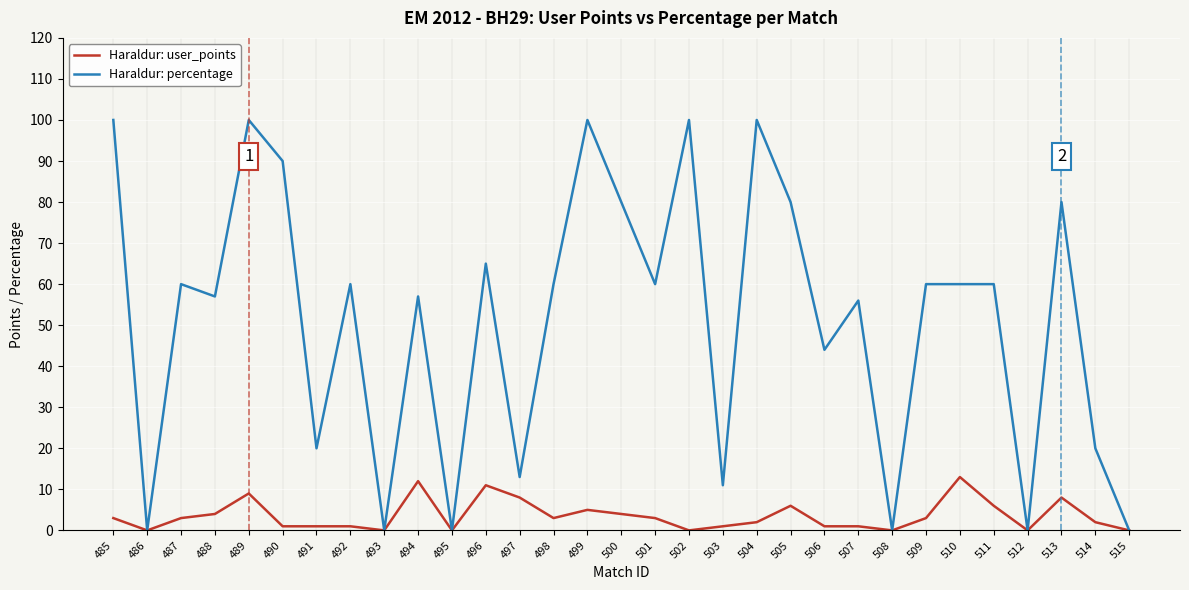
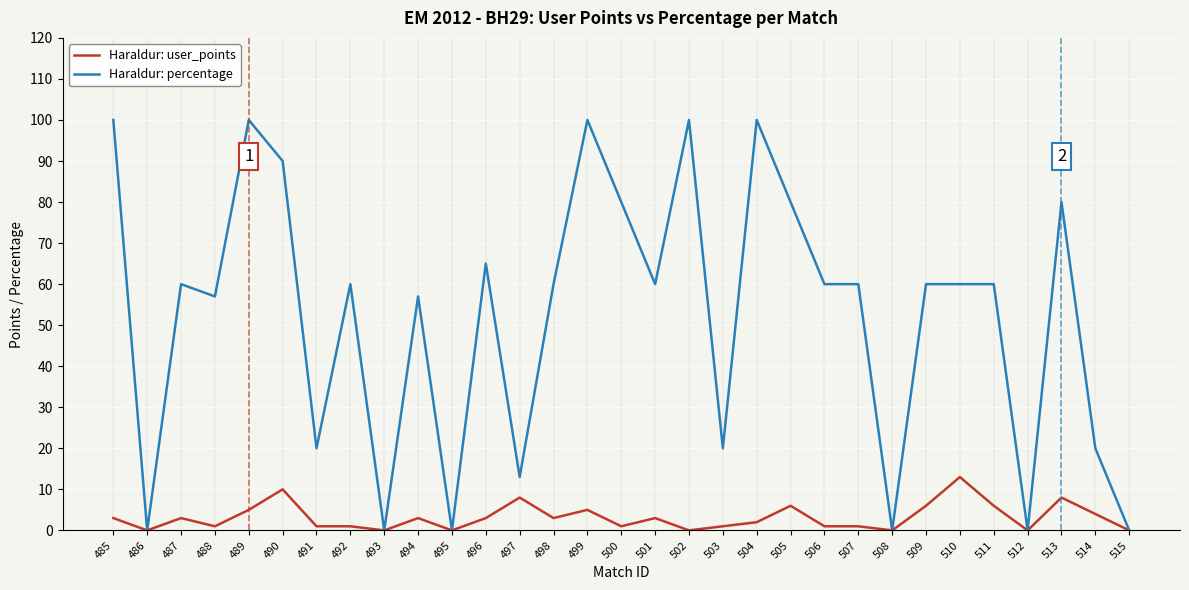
Haraldur: user_points, 488: 4 -> 1
Haraldur: user_points, 489: 9 -> 5
Haraldur: user_points, 490: 1 -> 10
Haraldur: user_points, 494: 12 -> 3
Haraldur: user_points, 496: 11 -> 3
Haraldur: user_points, 500: 4 -> 1
Haraldur: percentage, 503: 11 -> 20
Haraldur: percentage, 506: 44 -> 60
Haraldur: percentage, 507: 56 -> 60
Haraldur: user_points, 509: 3 -> 6
Haraldur: user_points, 514: 2 -> 4
